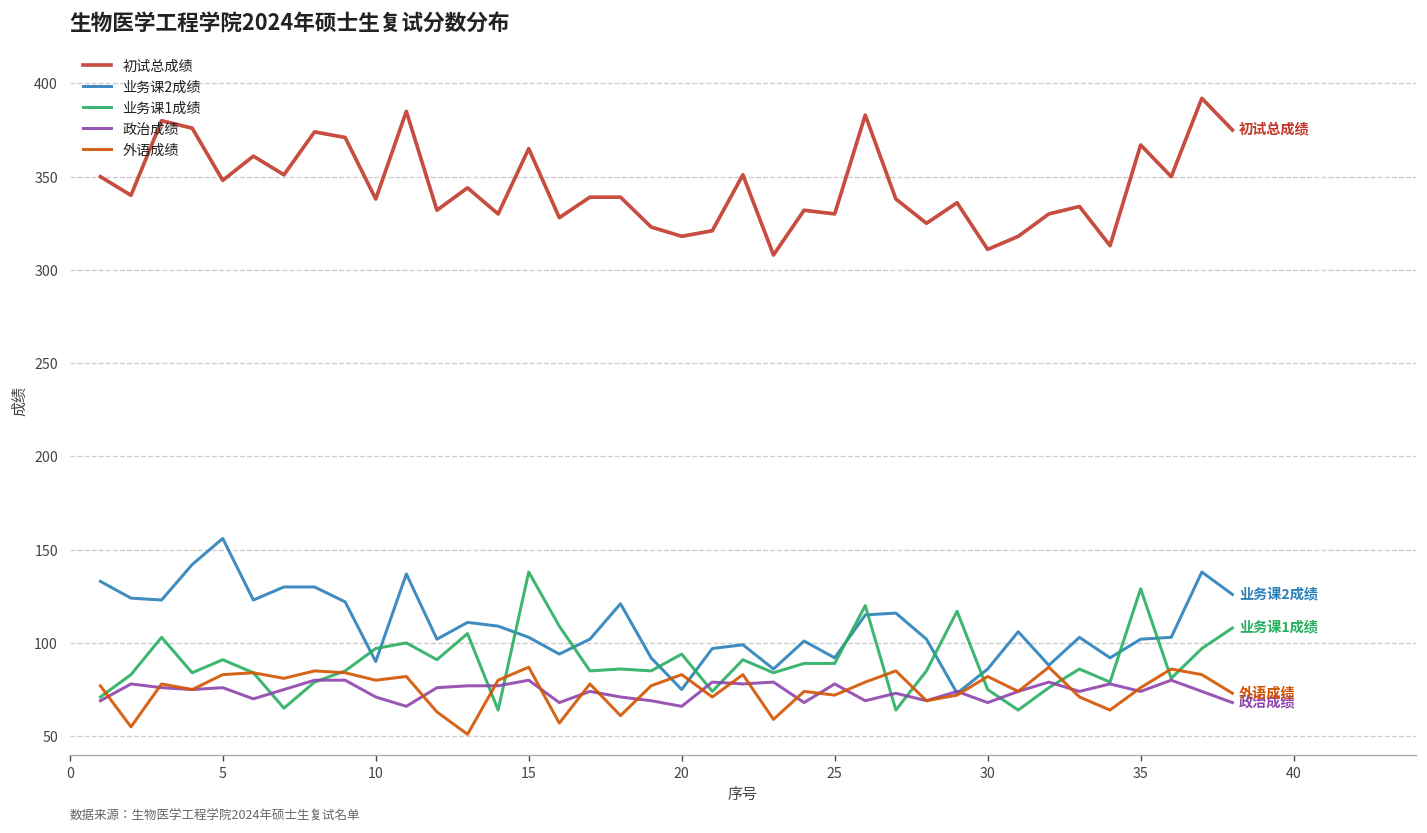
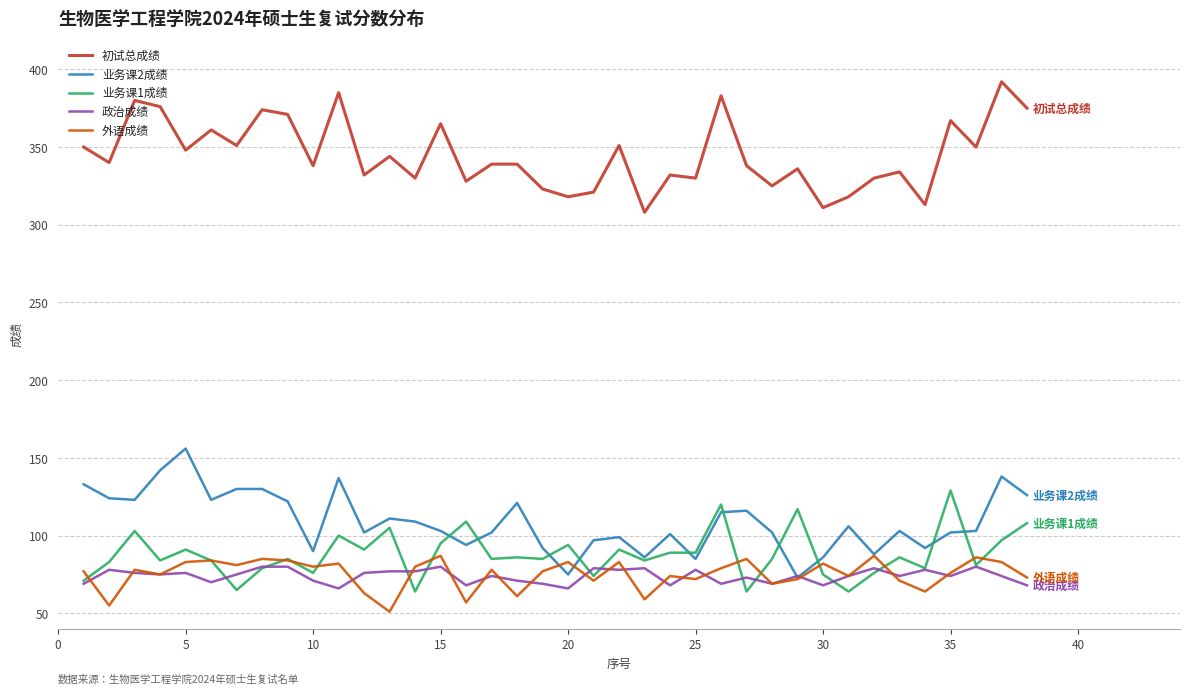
业务课1成绩, 10: 97 -> 76
业务课1成绩, 15: 138 -> 95
业务课2成绩, 25: 92 -> 85
